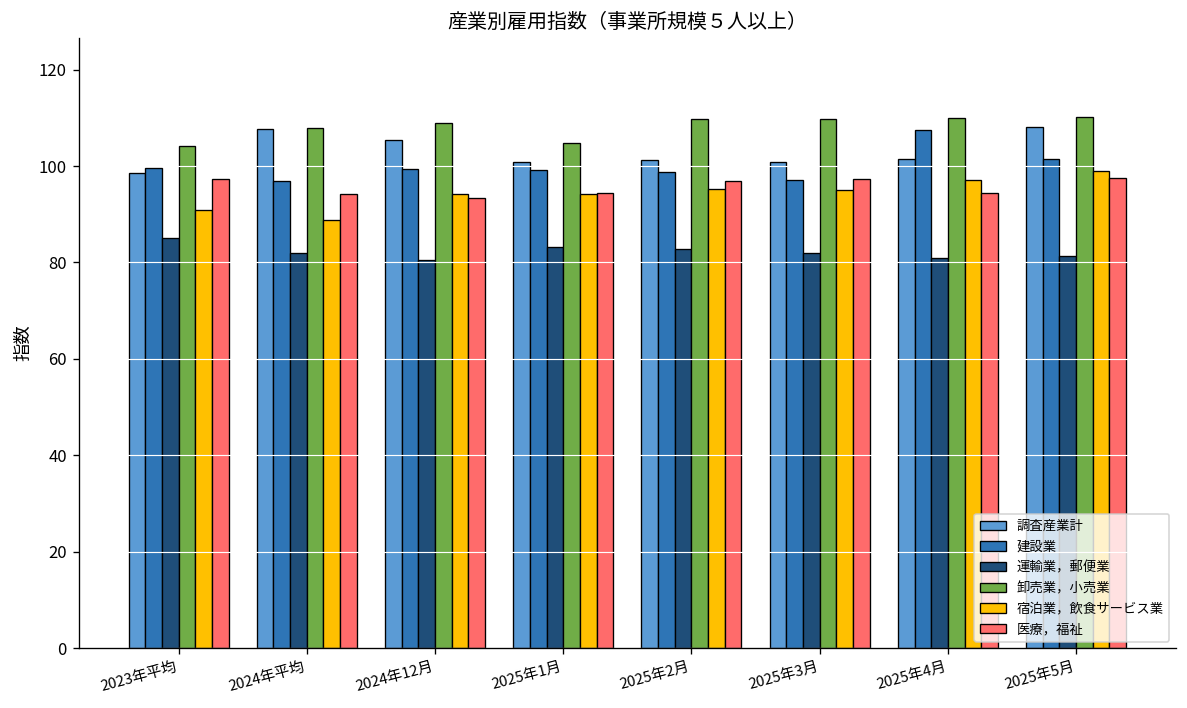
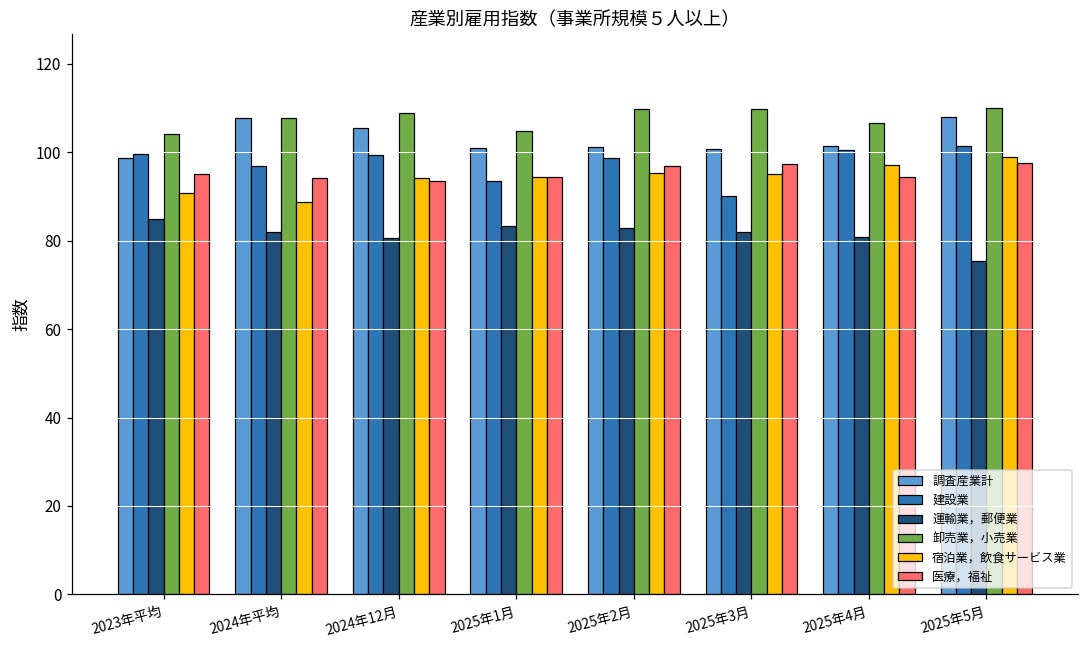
医療，福祉, 2023年平均: 97 -> 95
建設業, 2025年1月: 99 -> 94
建設業, 2025年3月: 97 -> 90
建設業, 2025年4月: 108 -> 101
卸売業，小売業, 2025年4月: 110 -> 107
運輸業，郵便業, 2025年5月: 81 -> 75
